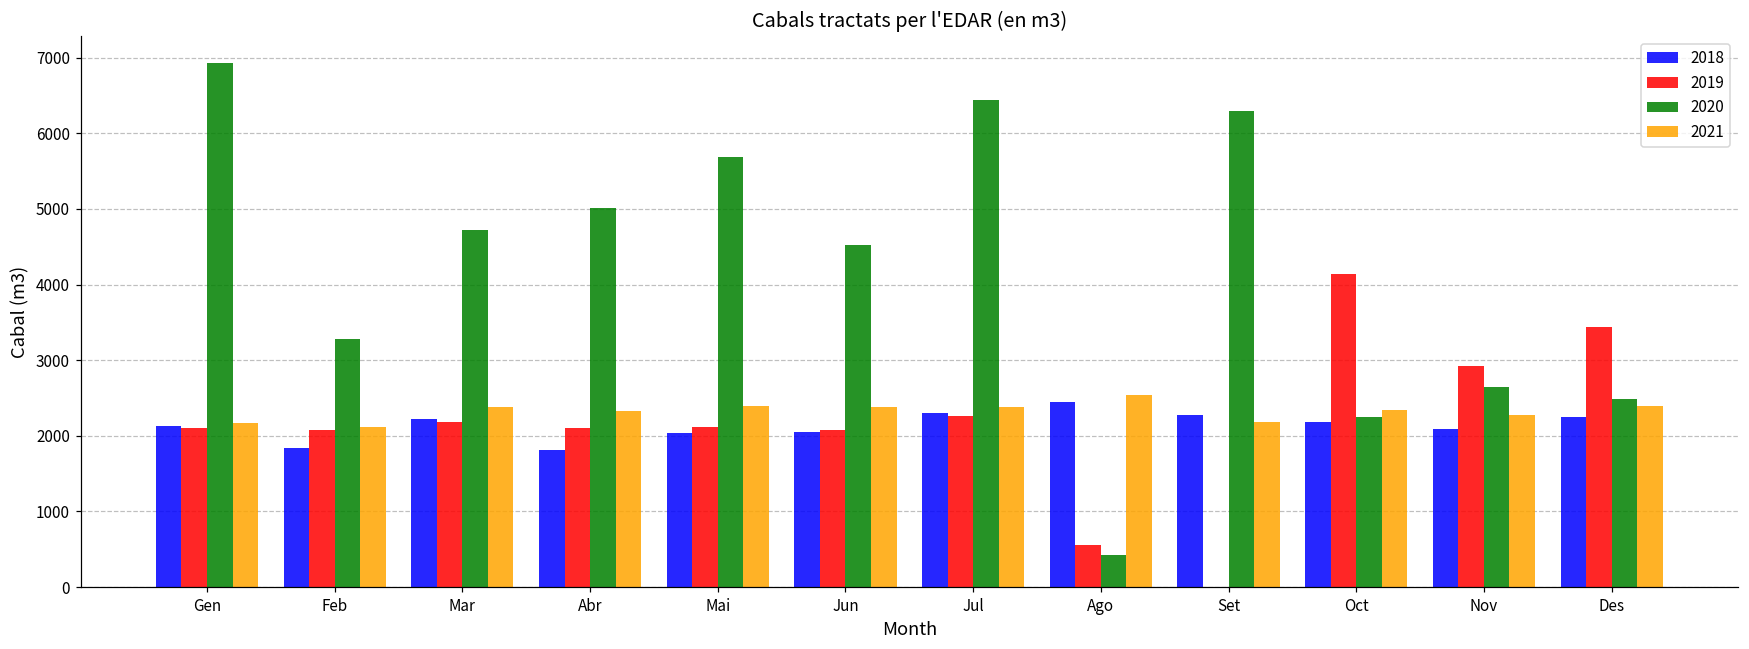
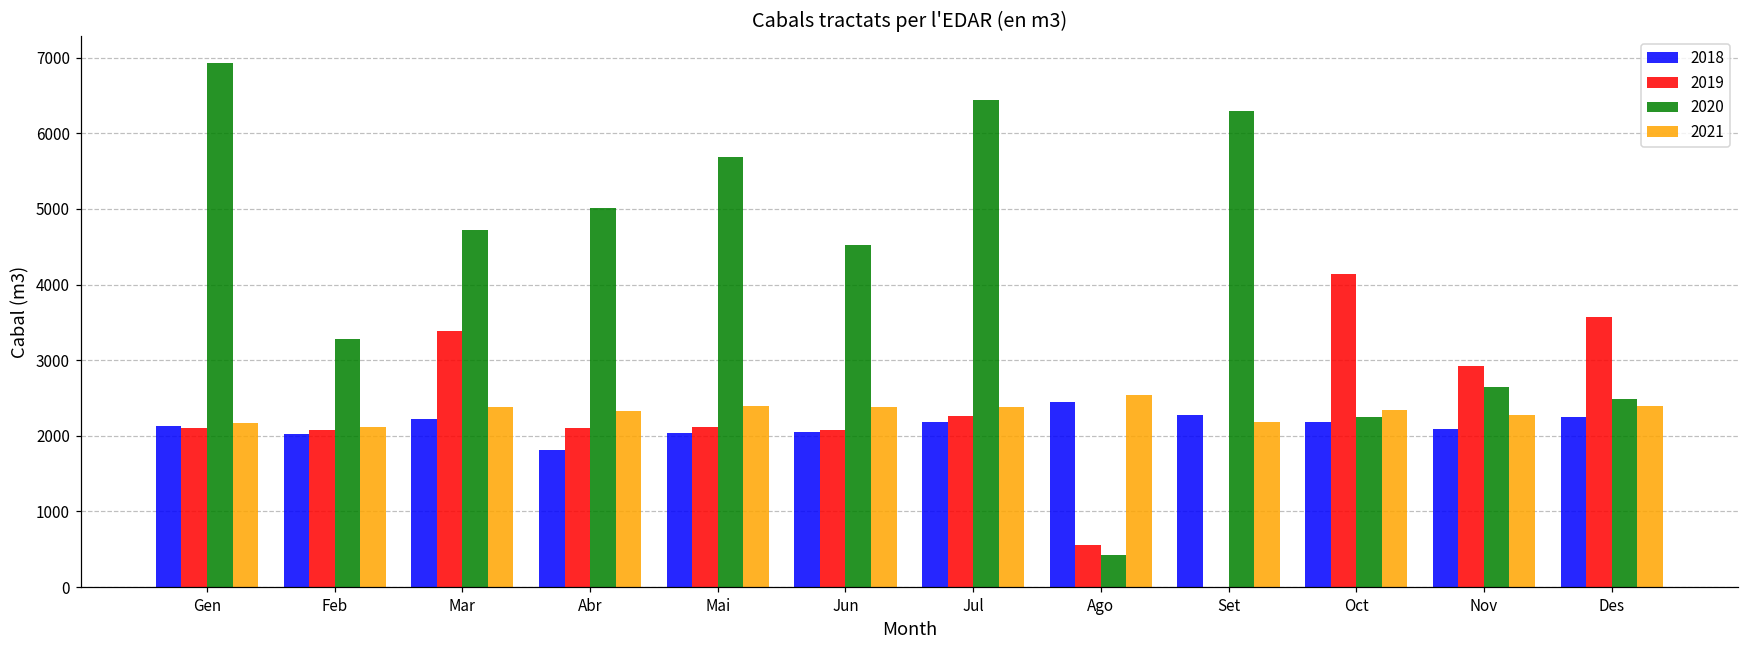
2018, Feb: 1800 -> 2000
2019, Mar: 2200 -> 3400
2018, Jul: 2300 -> 2200
2019, Des: 3400 -> 3600
